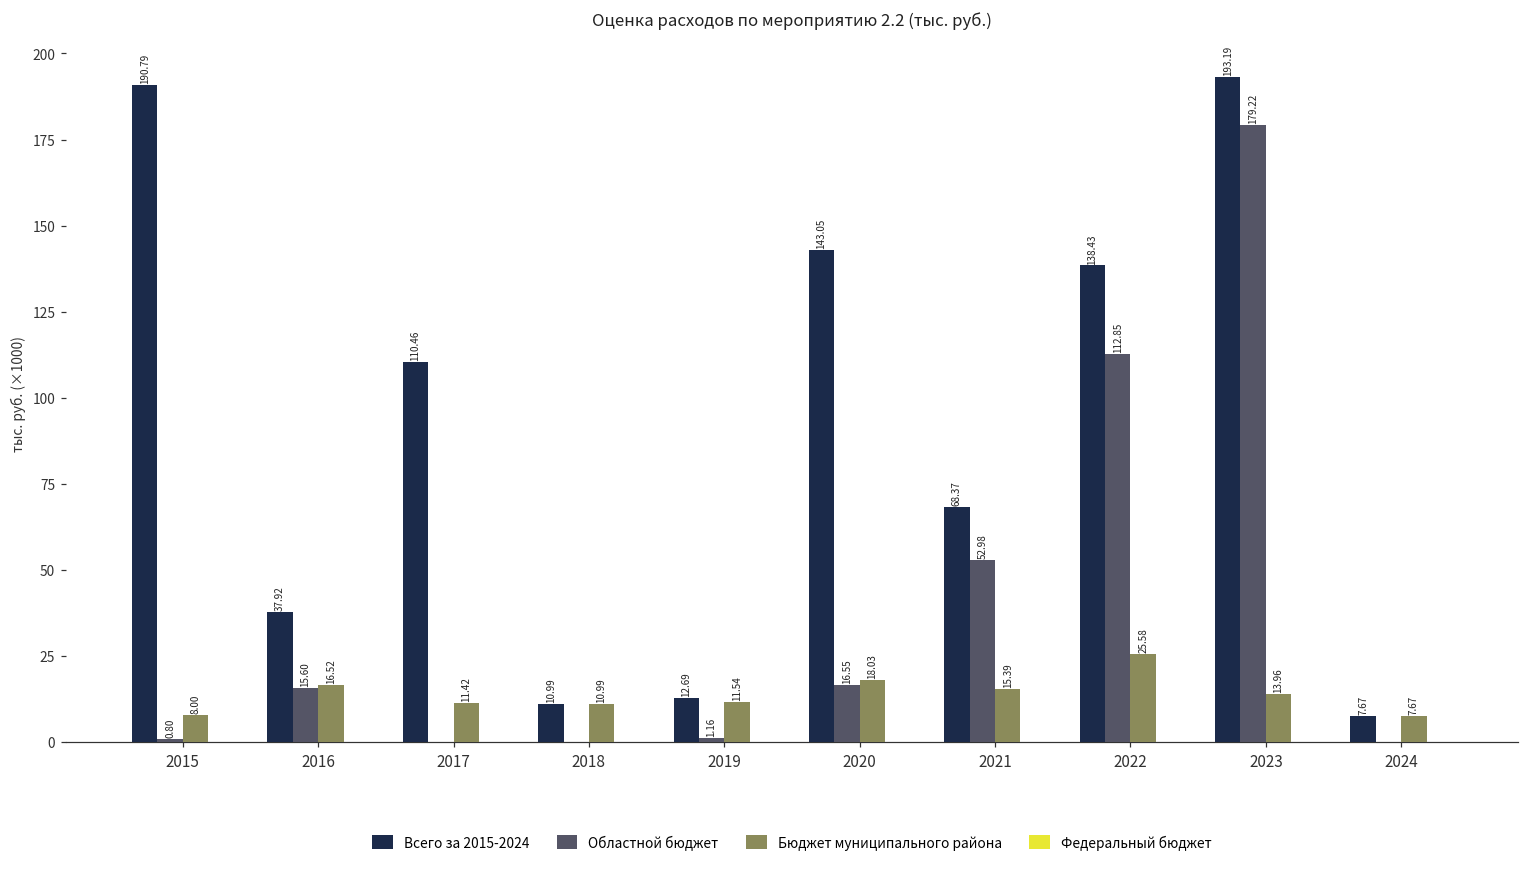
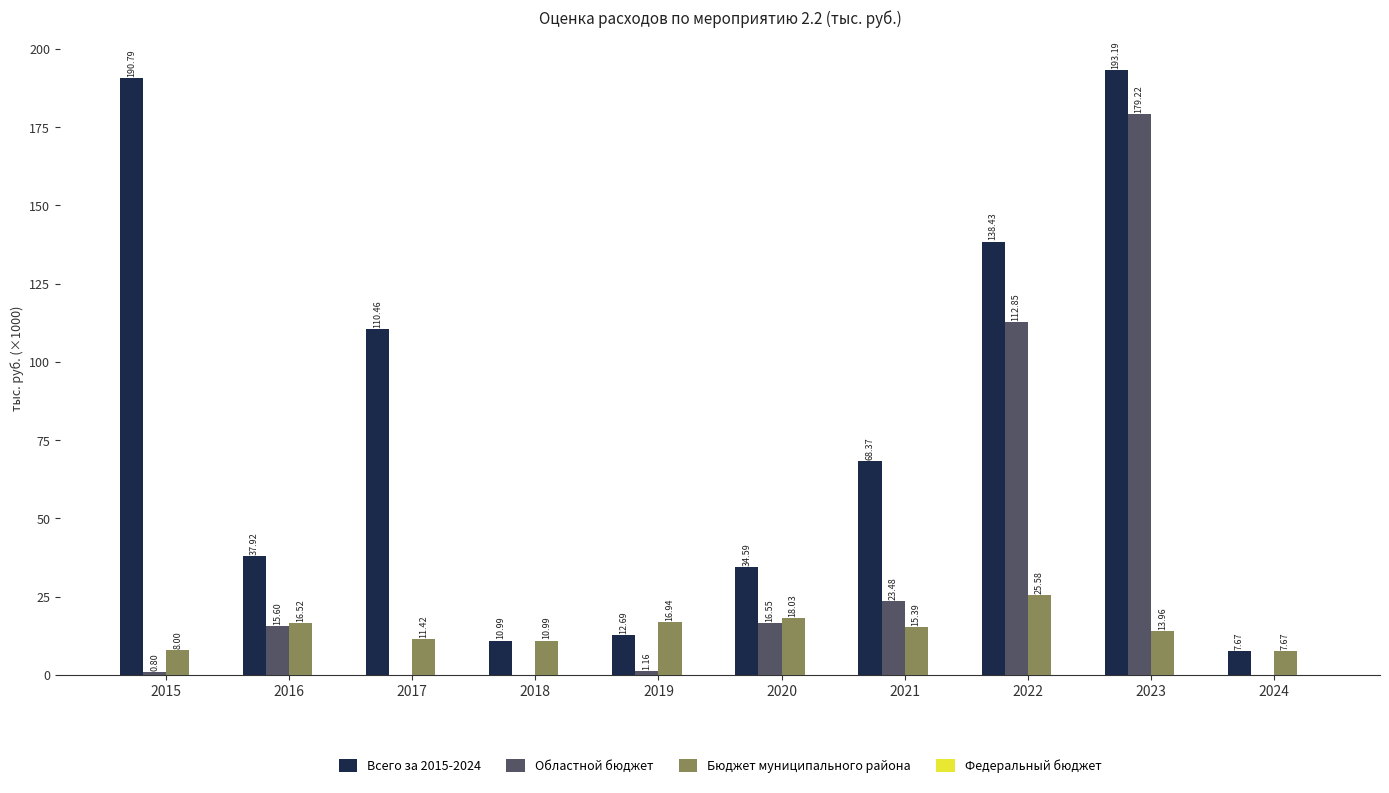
Бюджет муниципального района, 2019: 11.54 -> 16.94
Всего за 2015-2024, 2020: 143.05 -> 34.59
Областной бюджет, 2021: 52.98 -> 23.48
